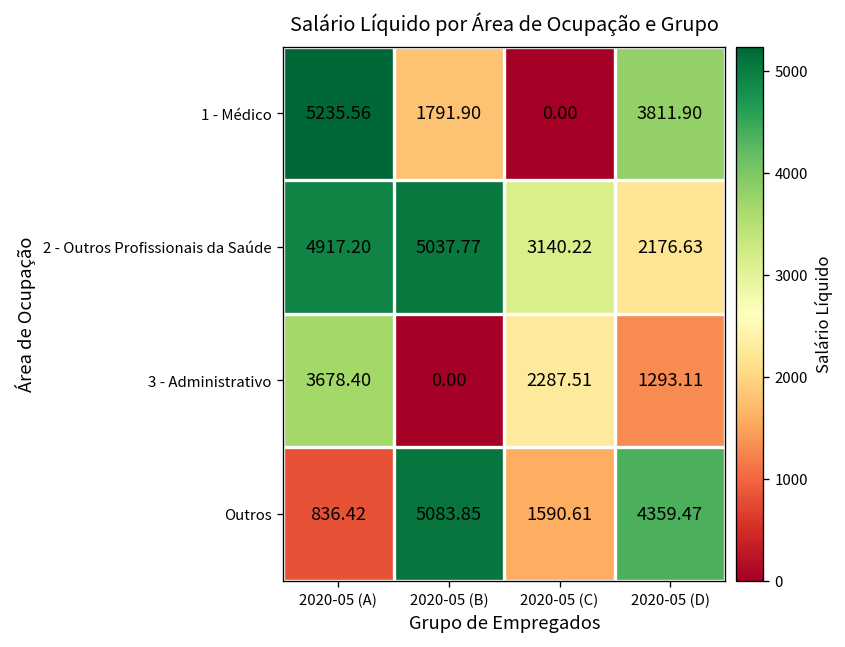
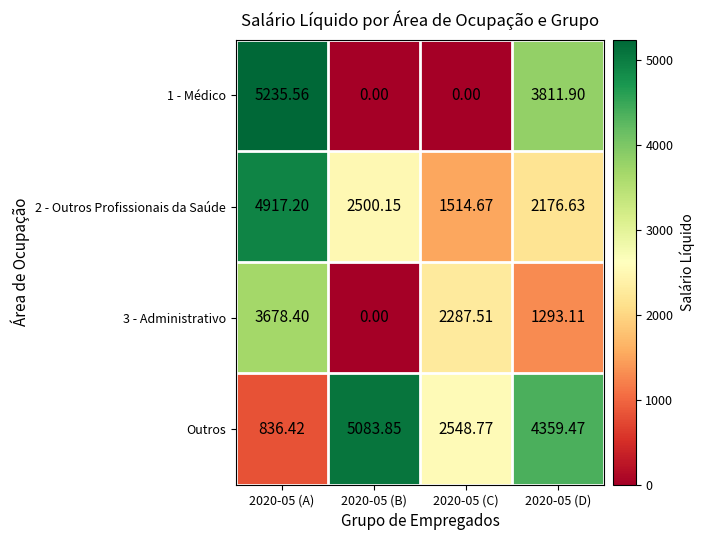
1 - Médico, 2020-05 (B): 1791.90 -> 0.00
2 - Outros Profissionais da Saúde, 2020-05 (B): 5037.77 -> 2500.15
2 - Outros Profissionais da Saúde, 2020-05 (C): 3140.22 -> 1514.67
Outros, 2020-05 (C): 1590.61 -> 2548.77
